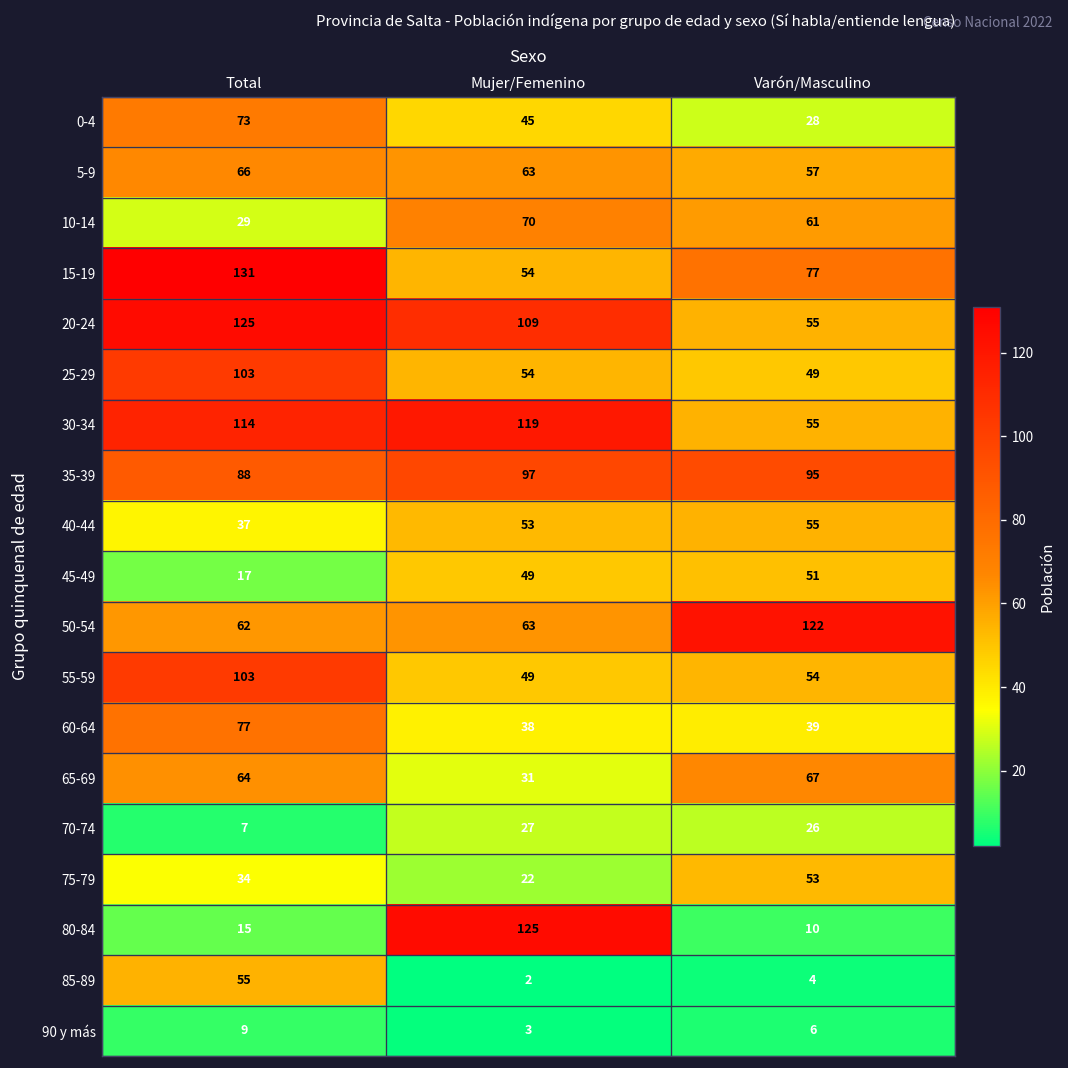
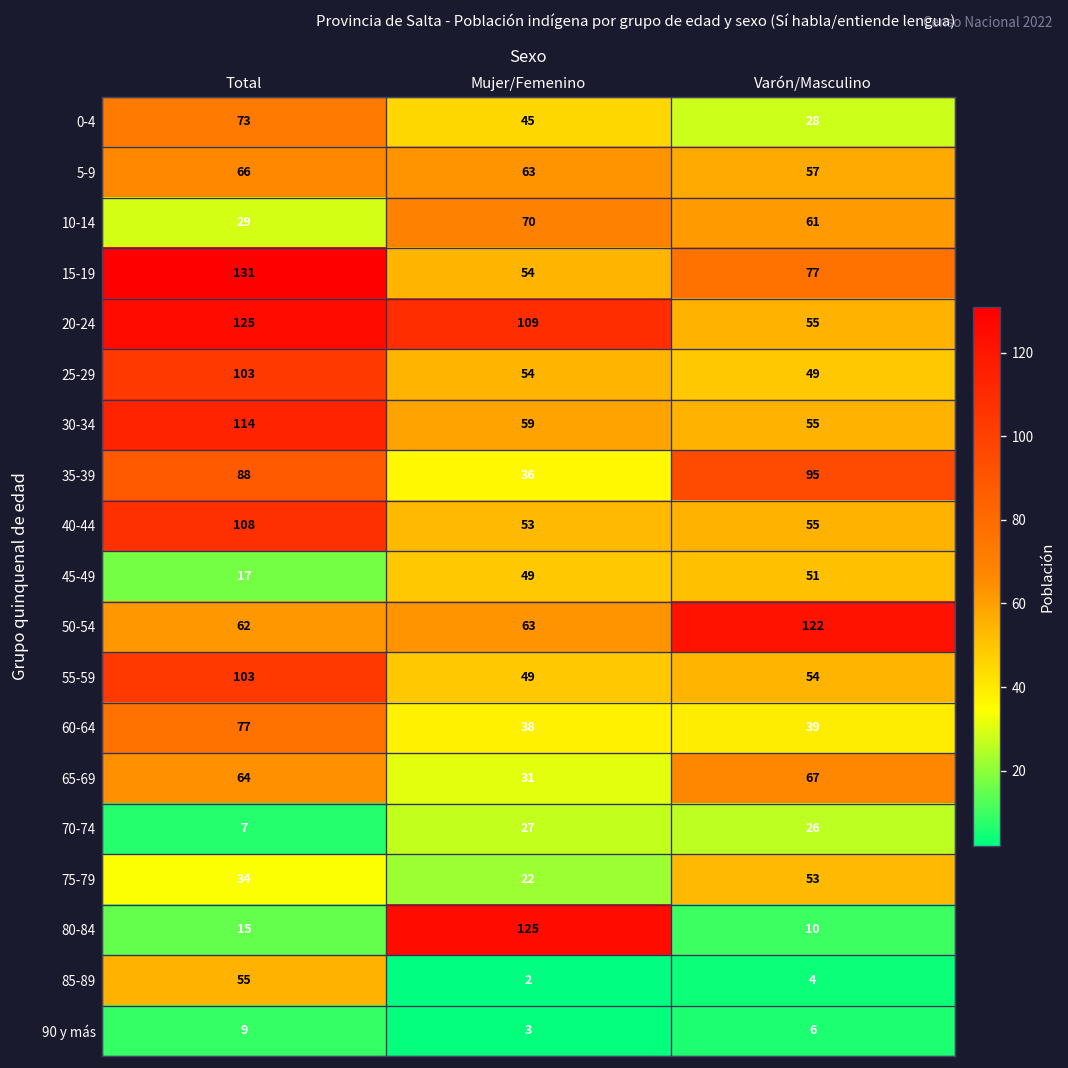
30-34, Mujer/Femenino: 119 -> 59
35-39, Mujer/Femenino: 97 -> 36
40-44, Total: 37 -> 108
